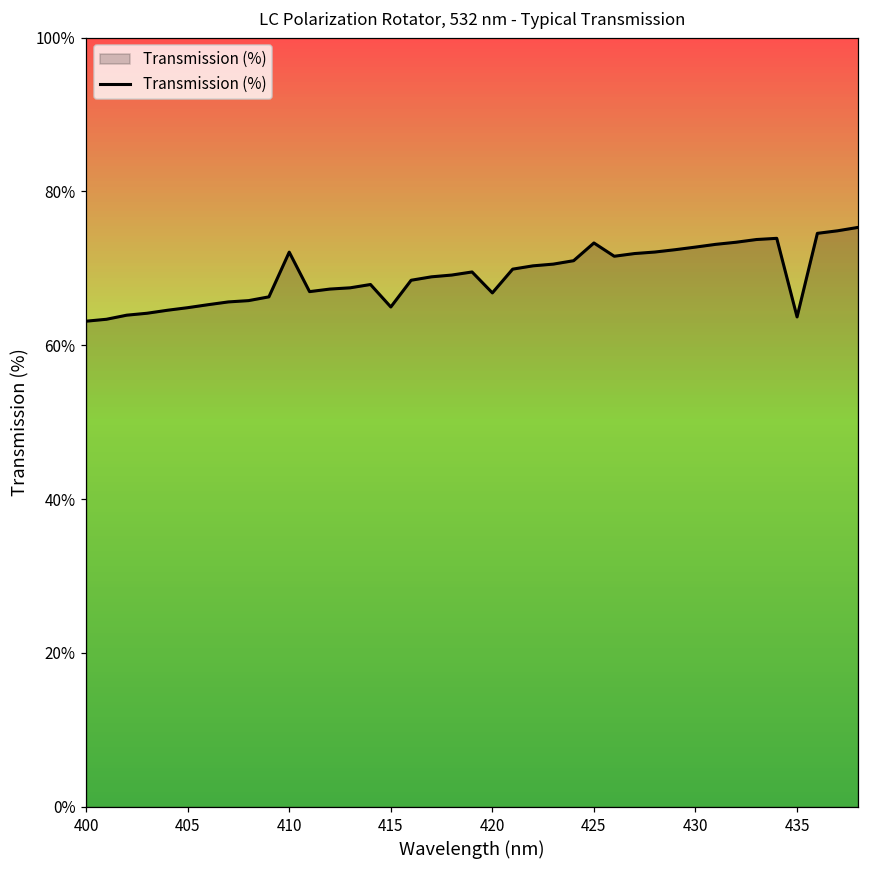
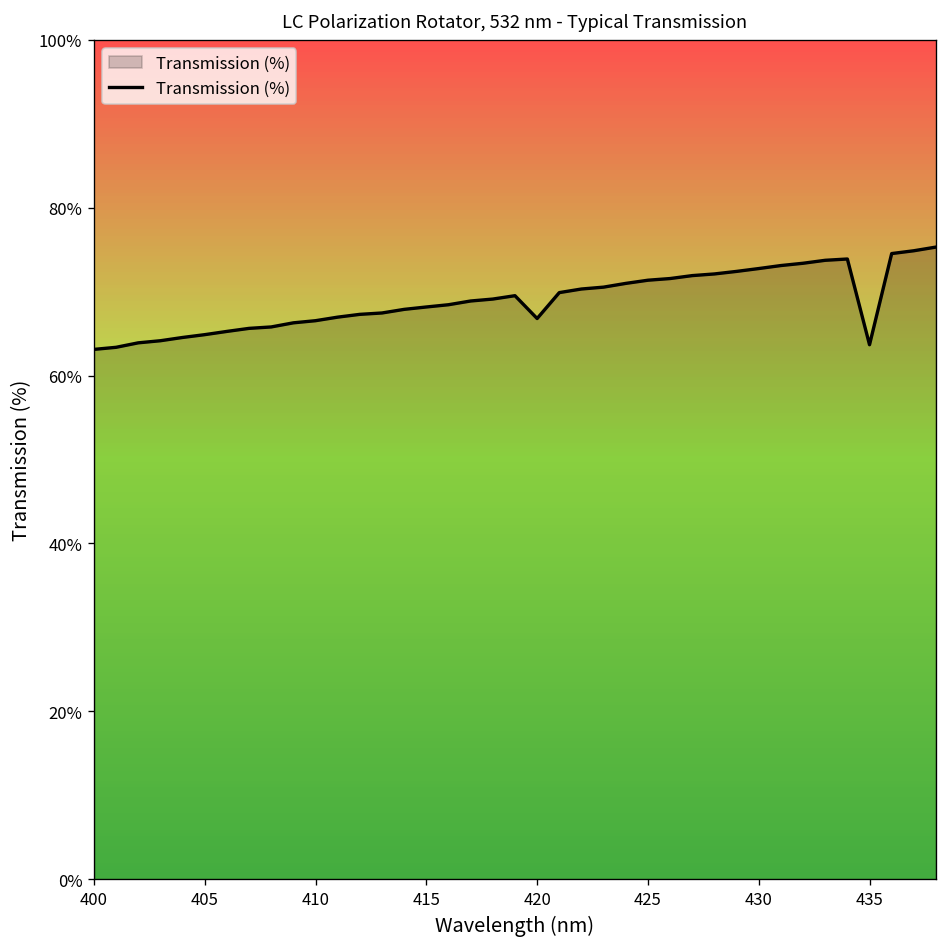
410: 72% -> 67%
415: 65% -> 68%
425: 73% -> 71%
